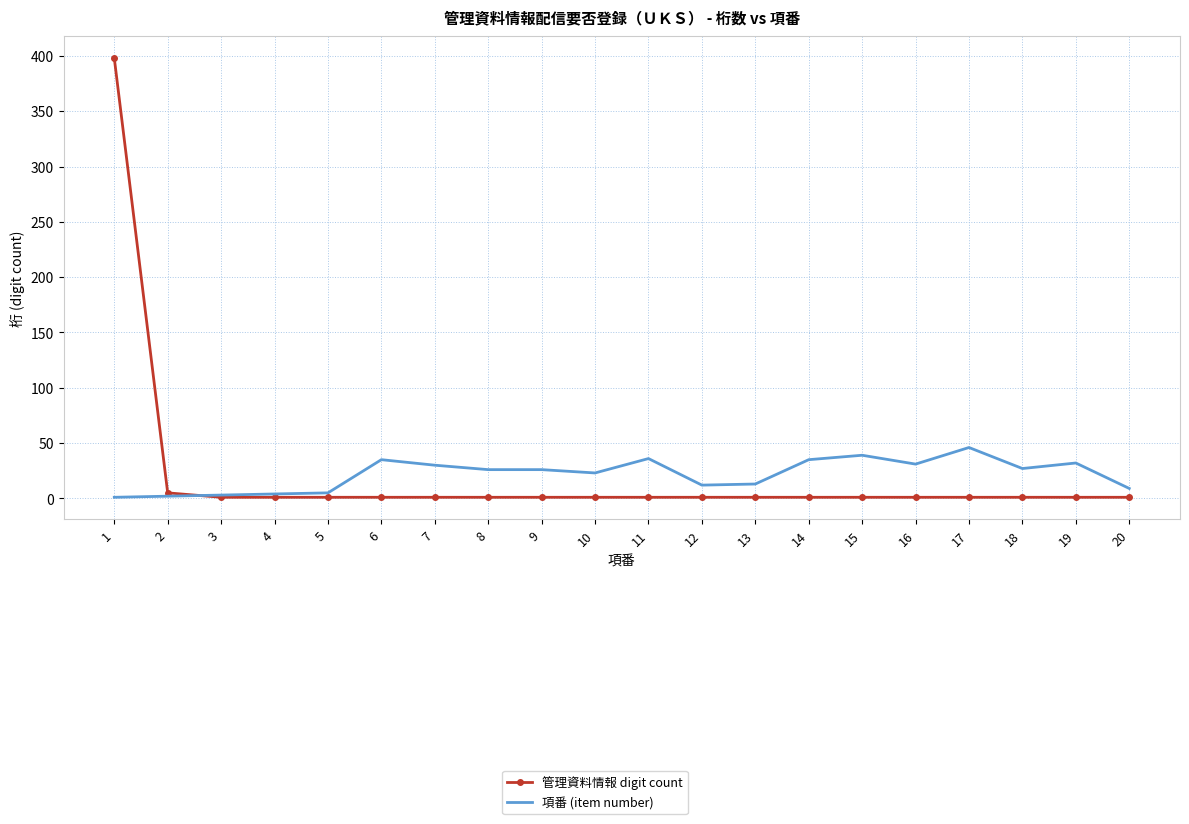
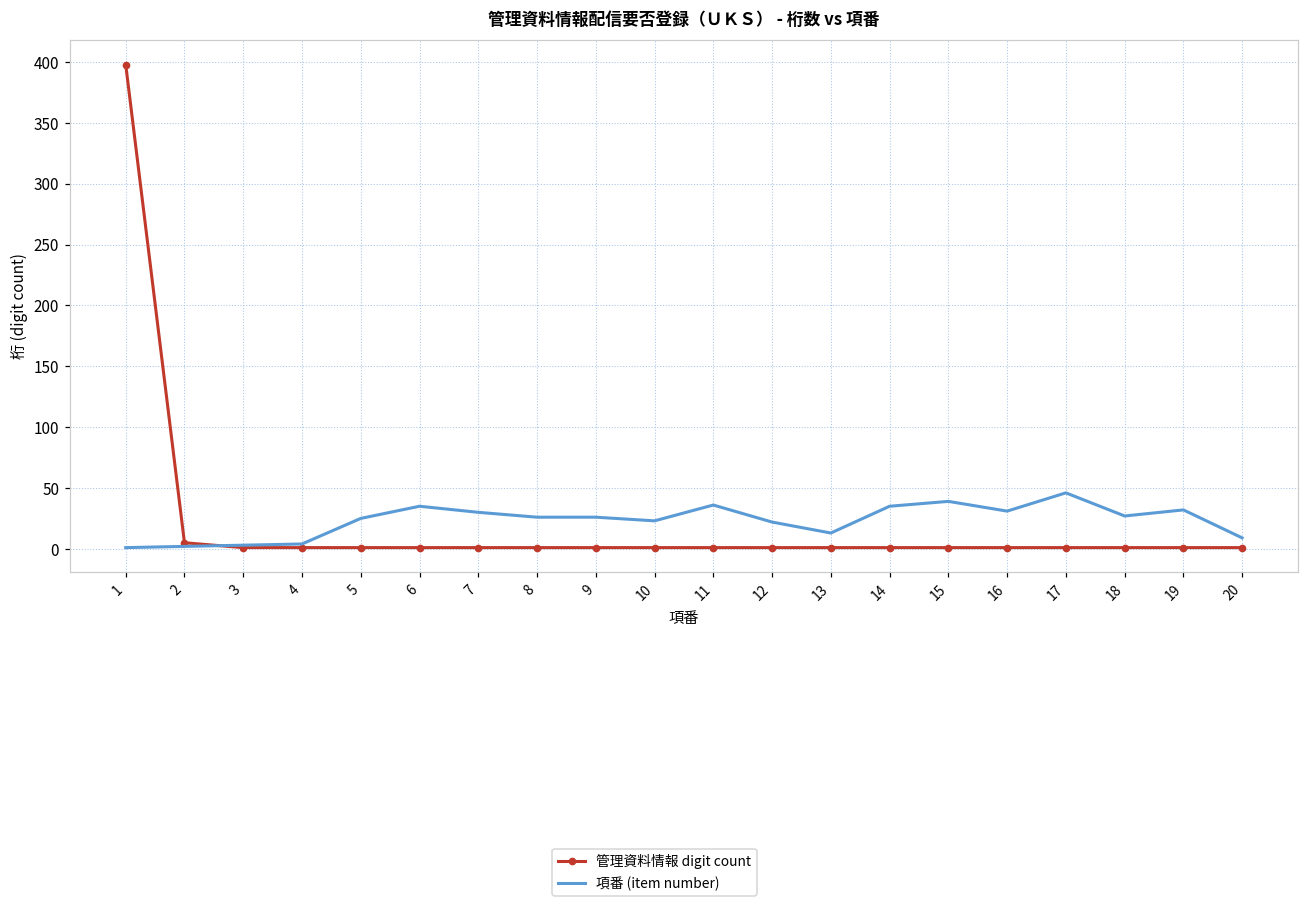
項番 (item number), 5: 5 -> 25
項番 (item number), 12: 12 -> 22
